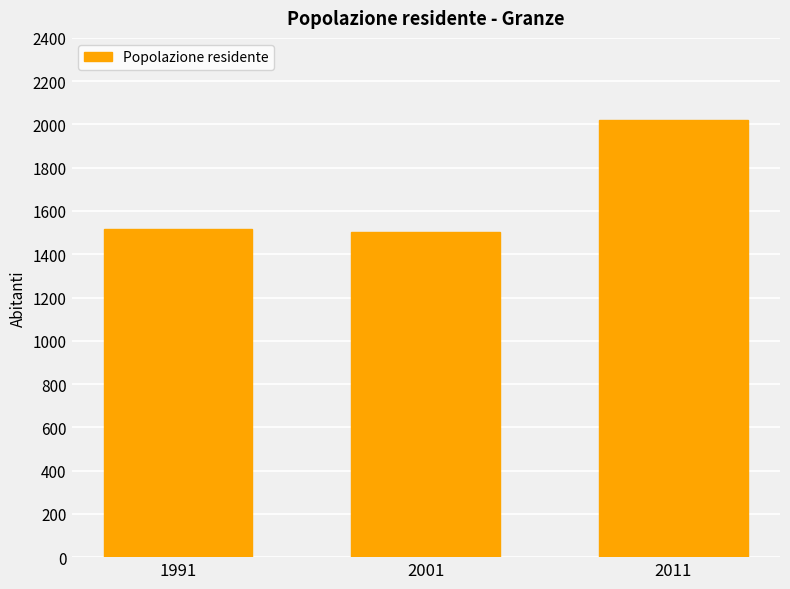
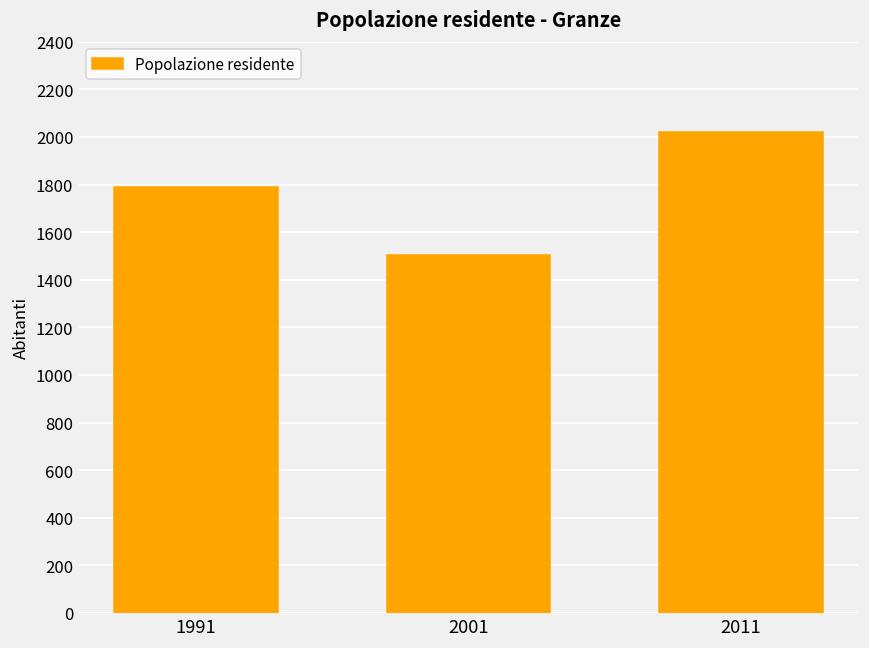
1991: 1520 -> 1790
